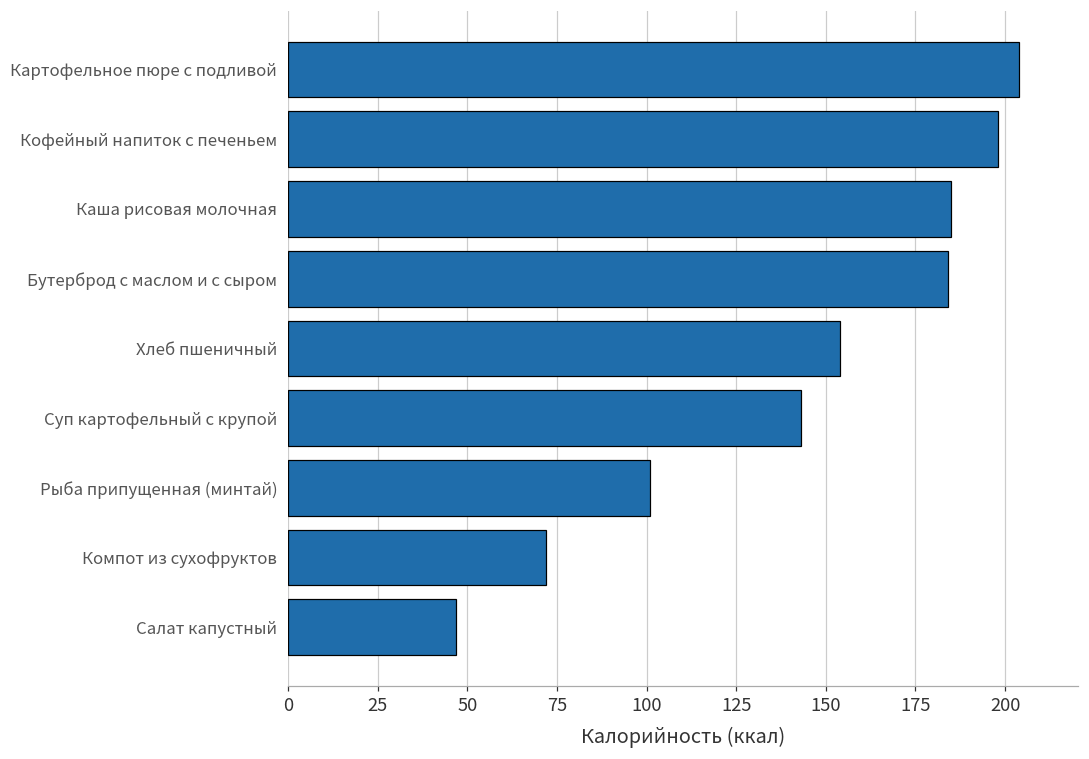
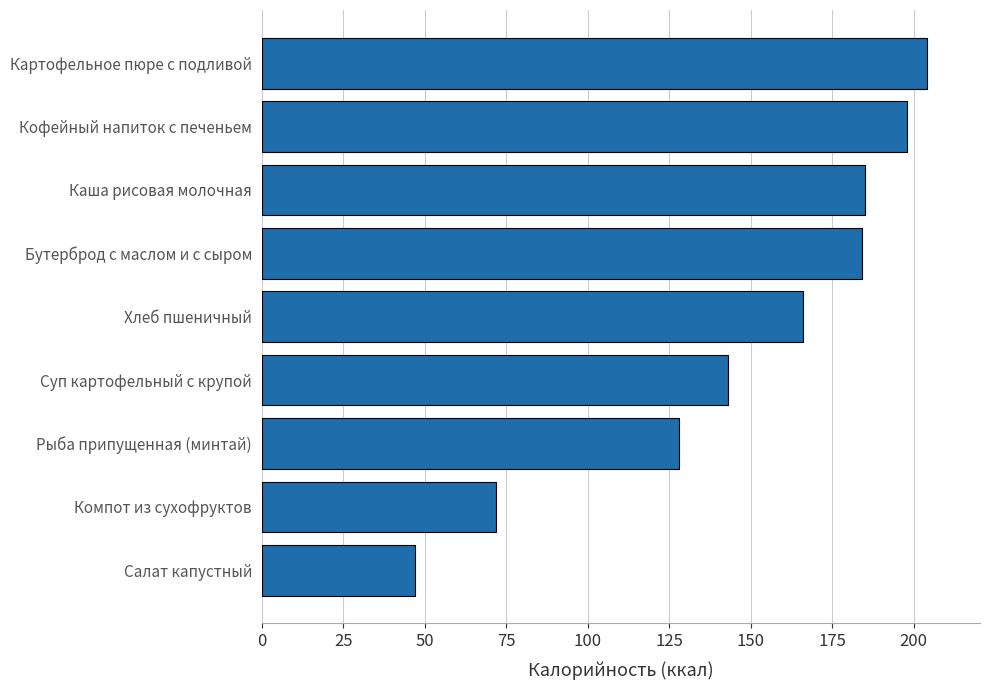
Хлеб пшеничный: 154 -> 166
Рыба припущенная (минтай): 101 -> 128
